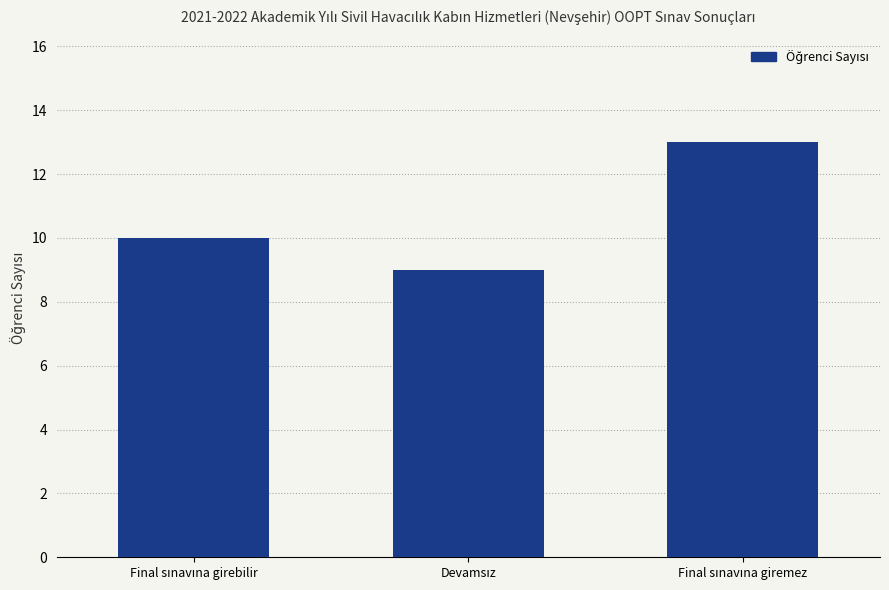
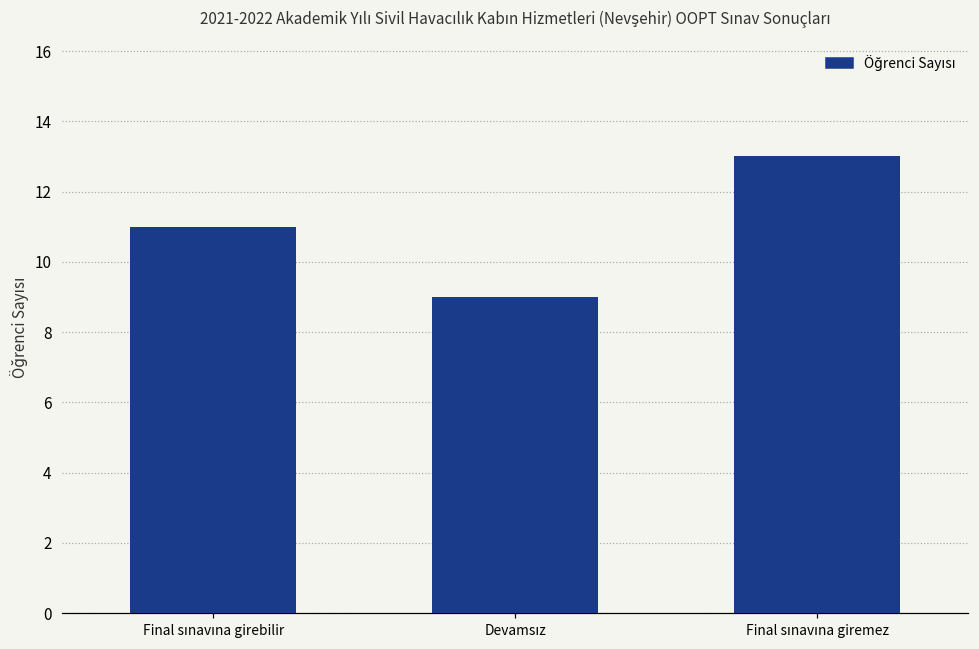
Final sınavına girebilir: 10 -> 11
